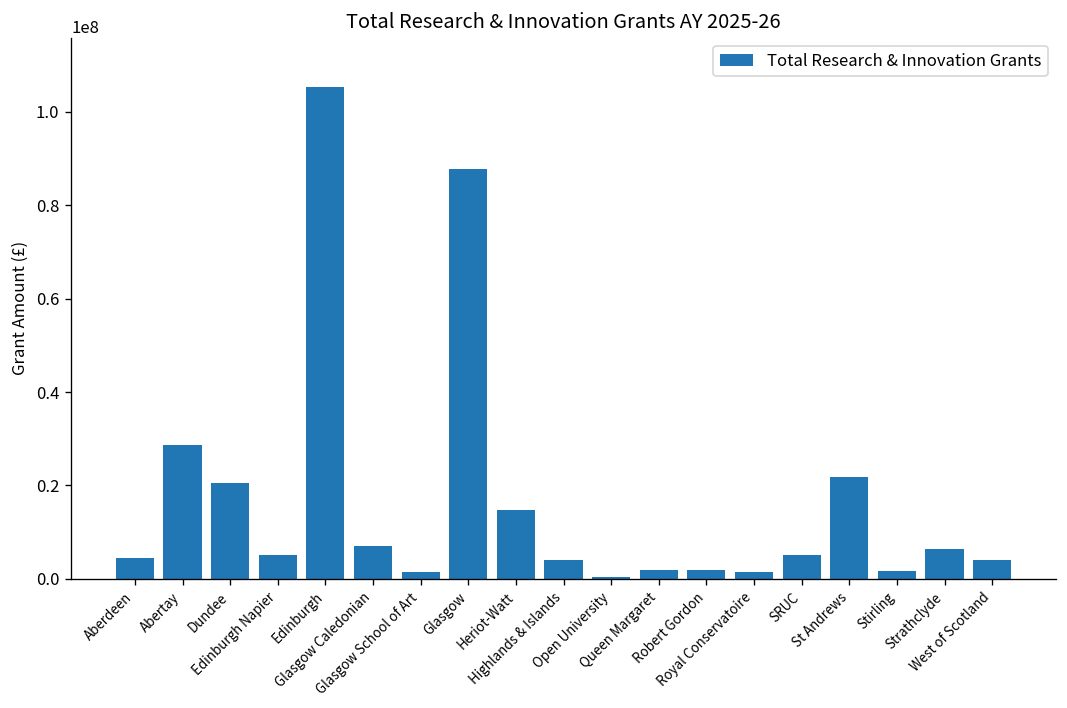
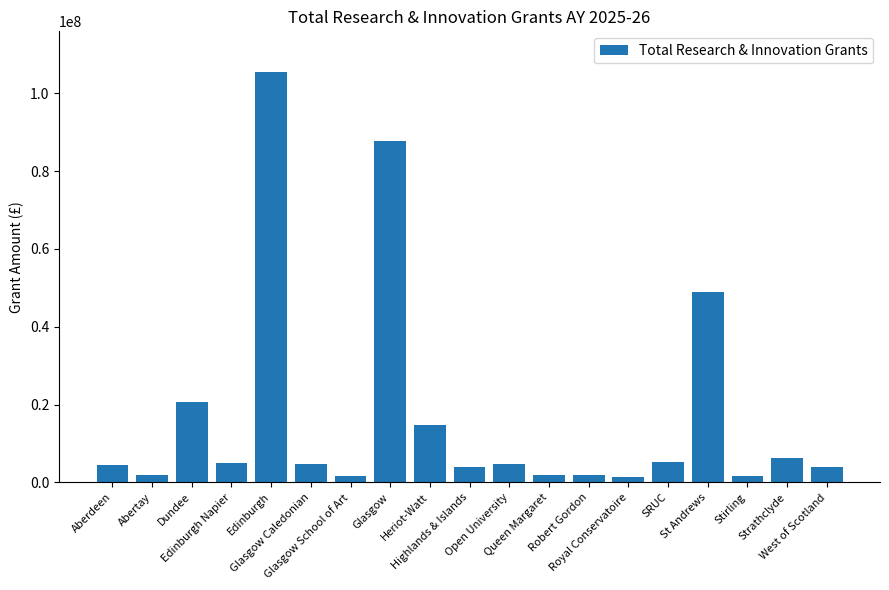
Abertay: 29000000 -> 2000000
Glasgow Caledonian: 7000000 -> 5000000
Open University: 0 -> 5000000
St Andrews: 22000000 -> 49000000
